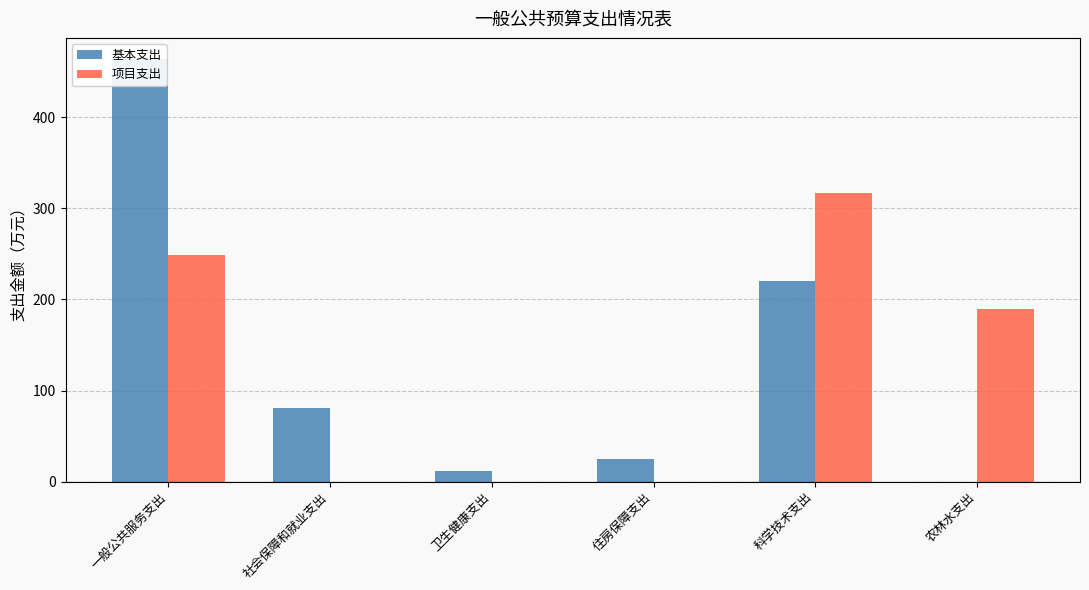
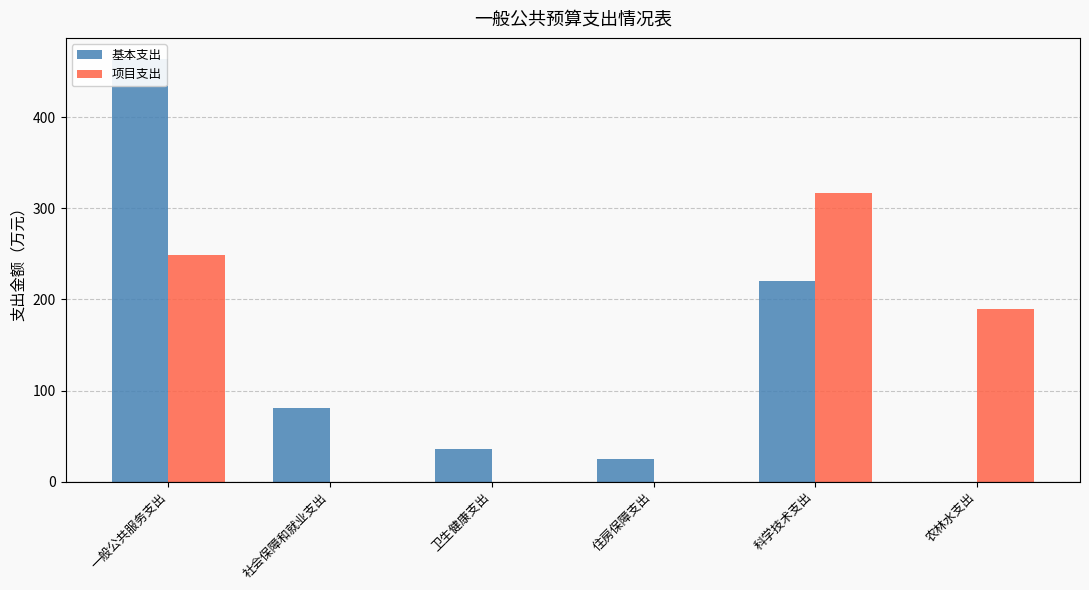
基本支出, 卫生健康支出: 10 -> 40
